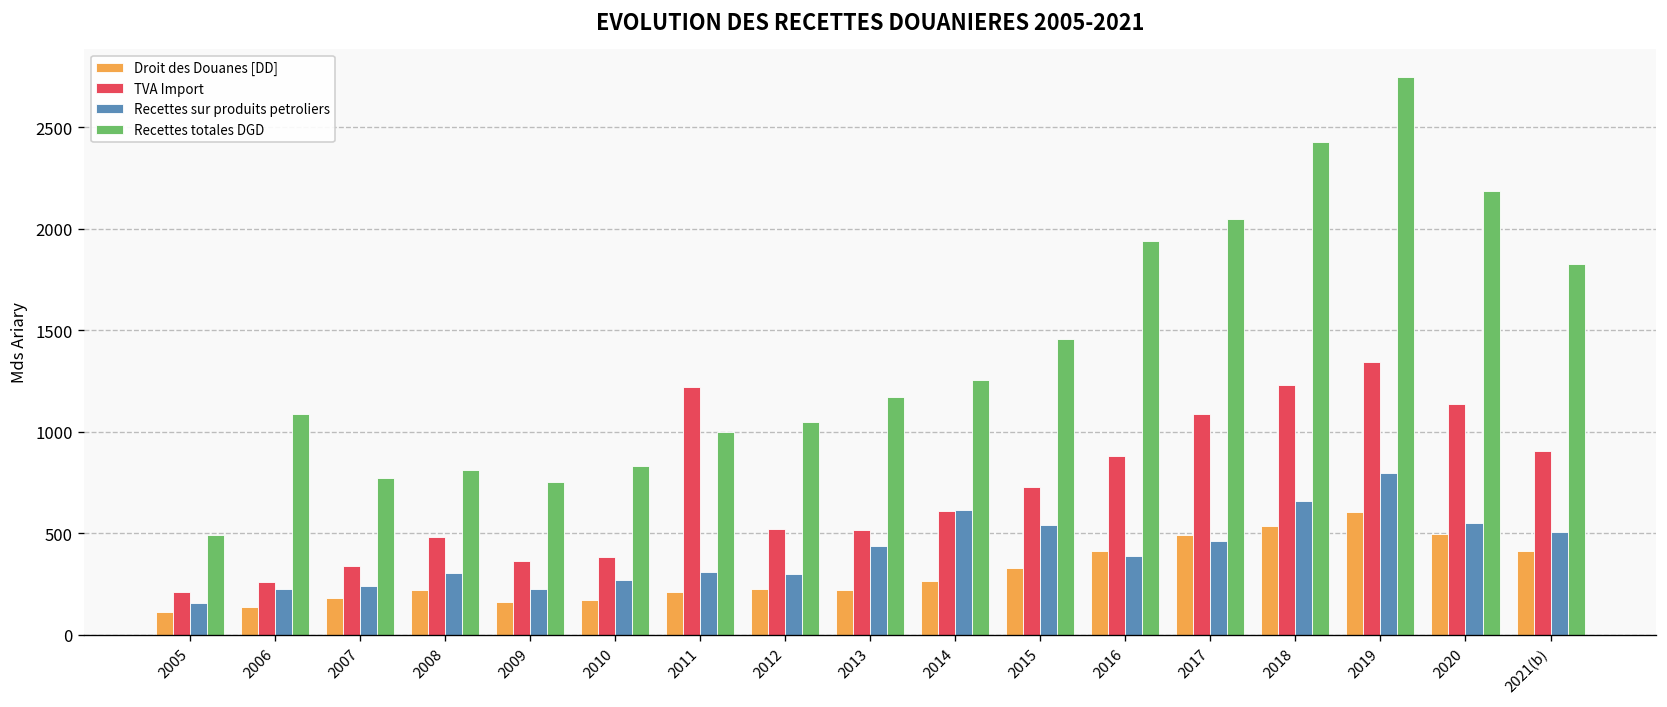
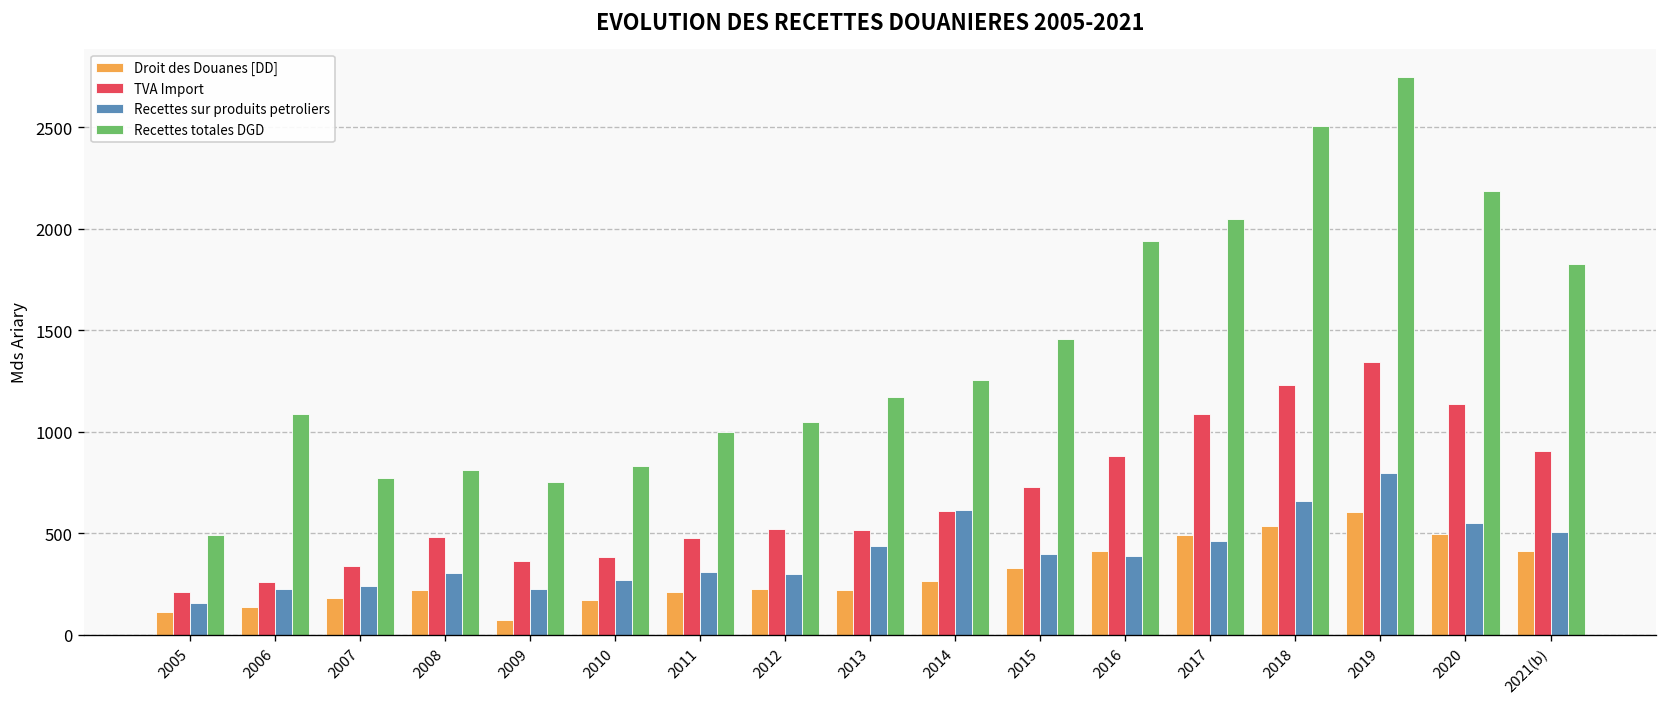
Droit des Douanes [DD], 2009: 160 -> 70
TVA Import, 2011: 1220 -> 480
Recettes sur produits petroliers, 2015: 540 -> 400
Recettes totales DGD, 2018: 2430 -> 2510
